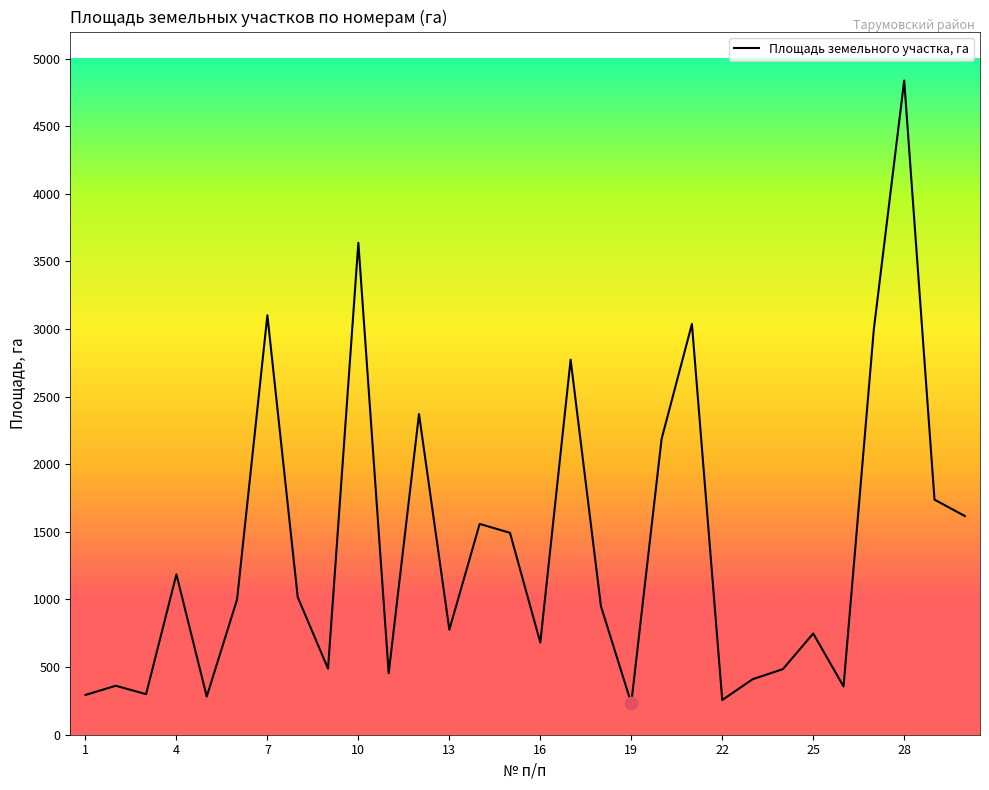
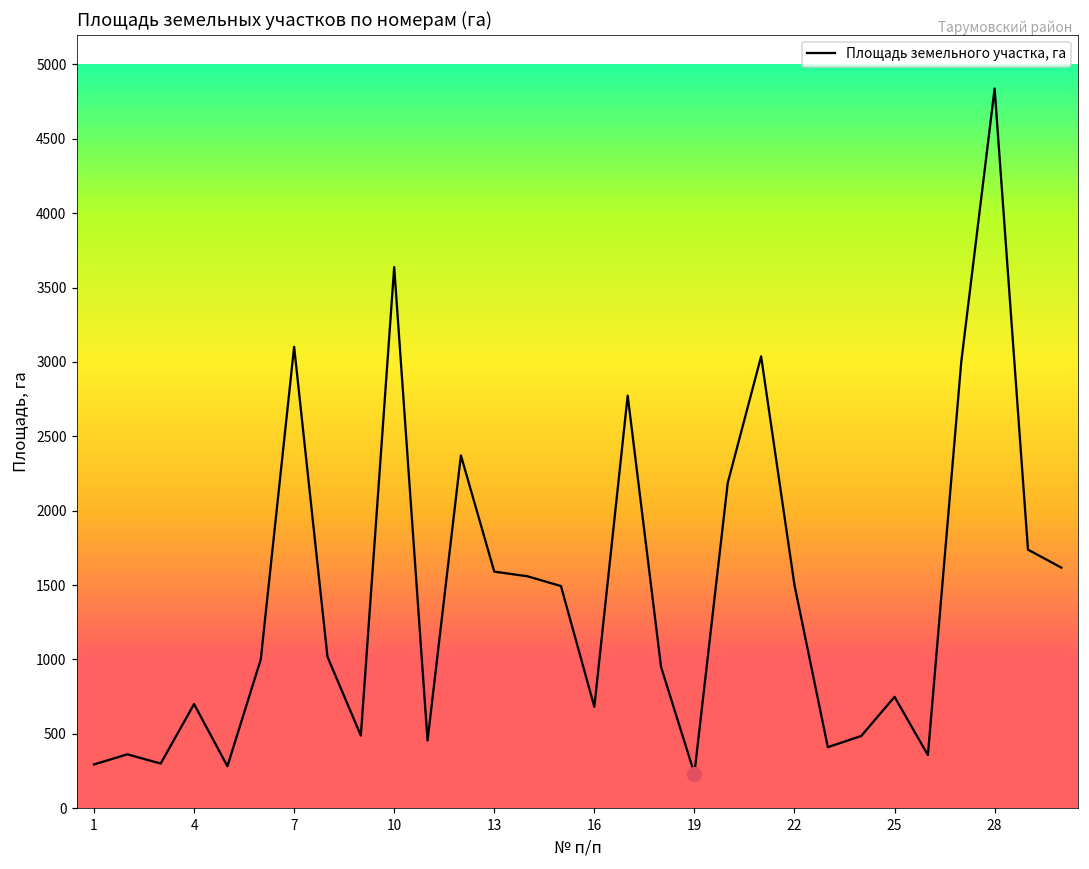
Площадь земельного участка, га, 4: 1190 -> 700
Площадь земельного участка, га, 13: 780 -> 1590
Площадь земельного участка, га, 22: 260 -> 1500
